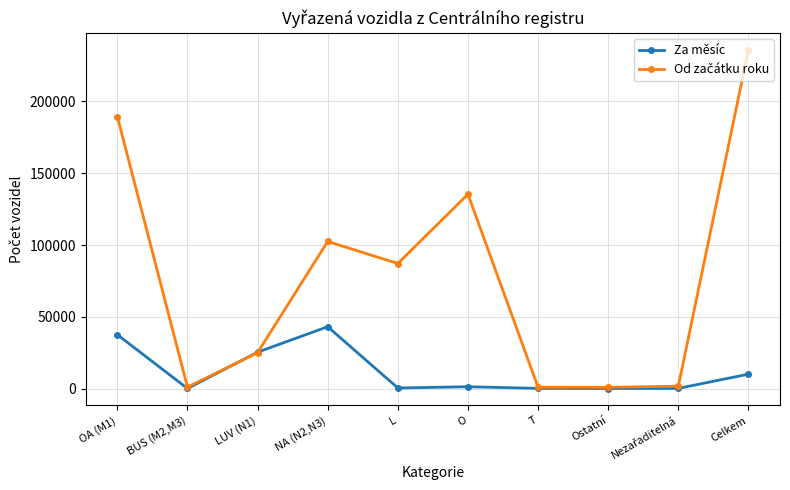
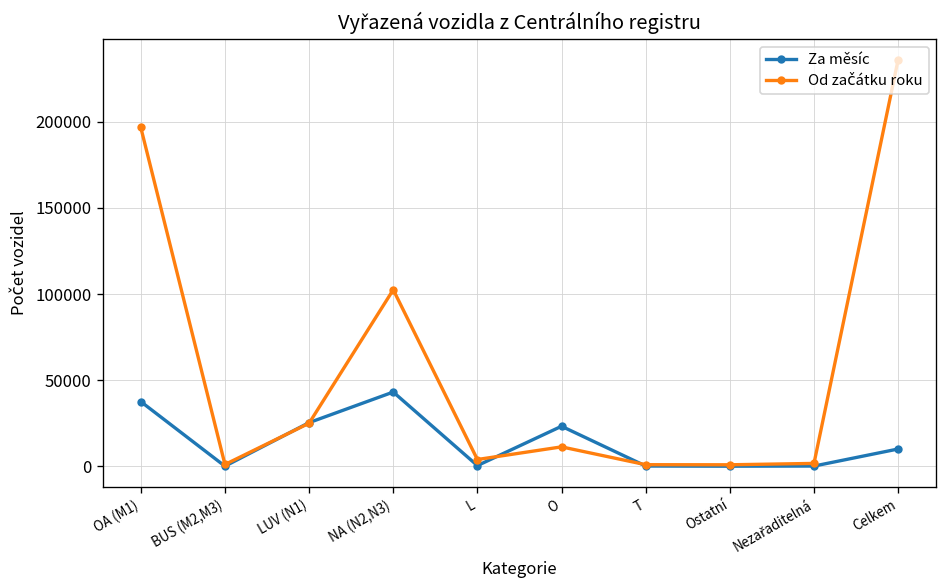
Od začátku roku, OA (M1): 189000 -> 197000
Od začátku roku, L: 87000 -> 4000
Za měsíc, O: 1000 -> 23000
Od začátku roku, O: 135000 -> 11000
